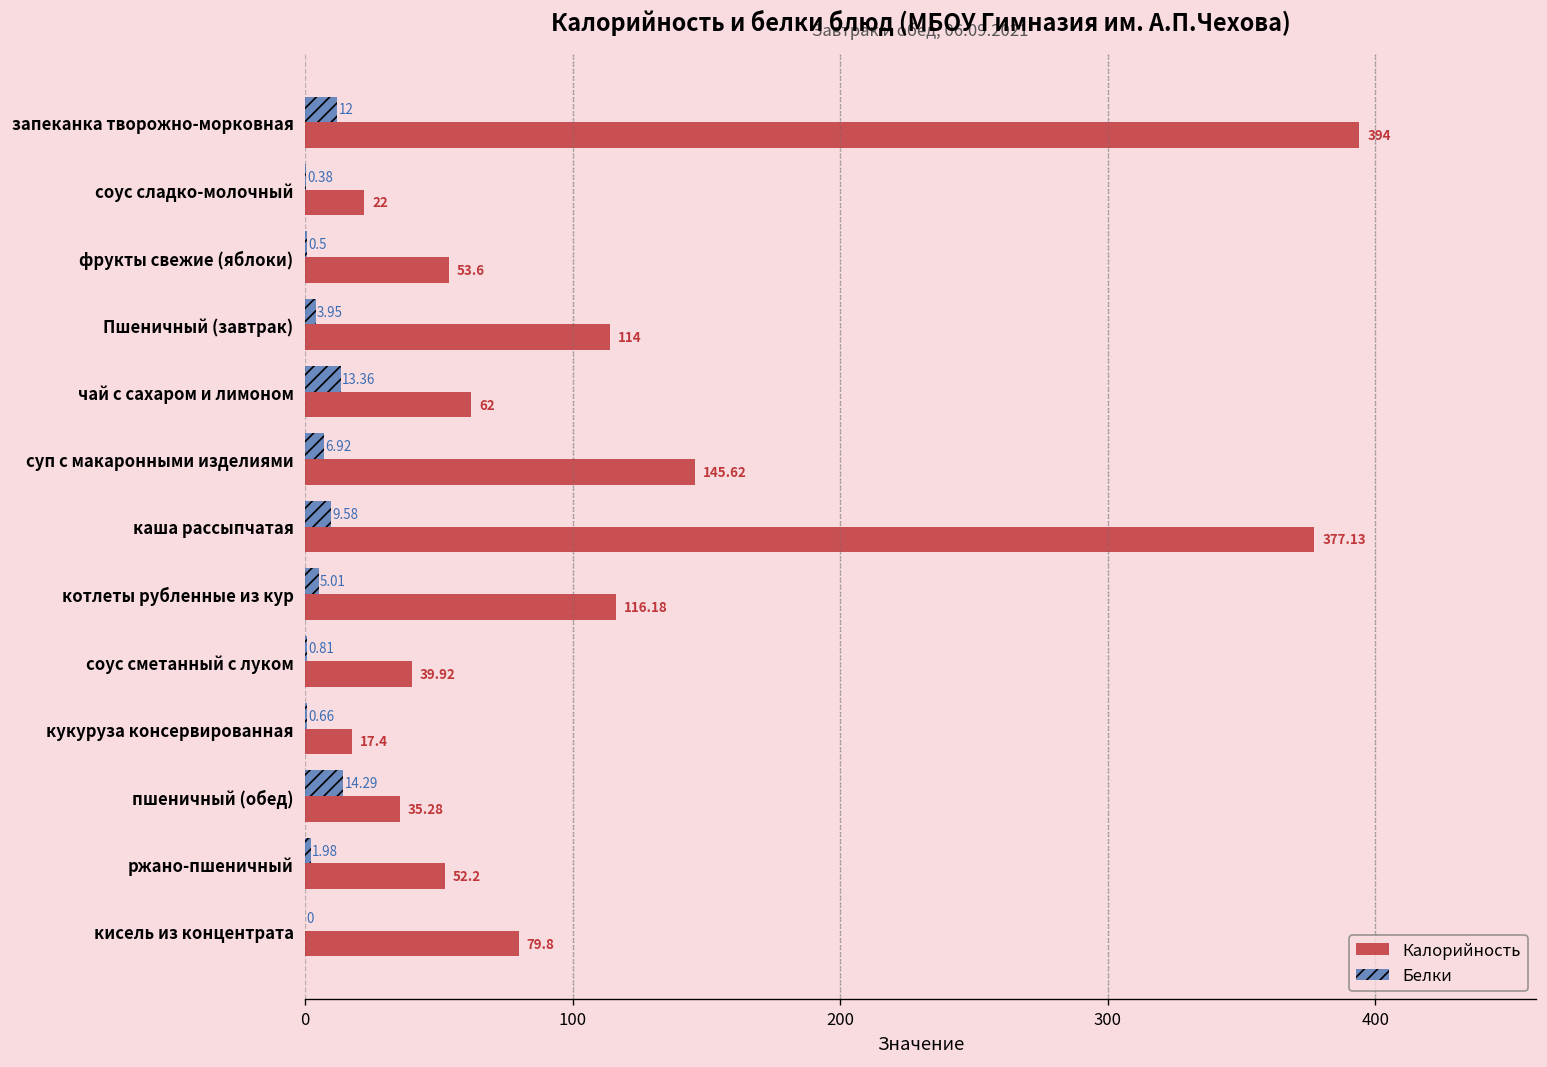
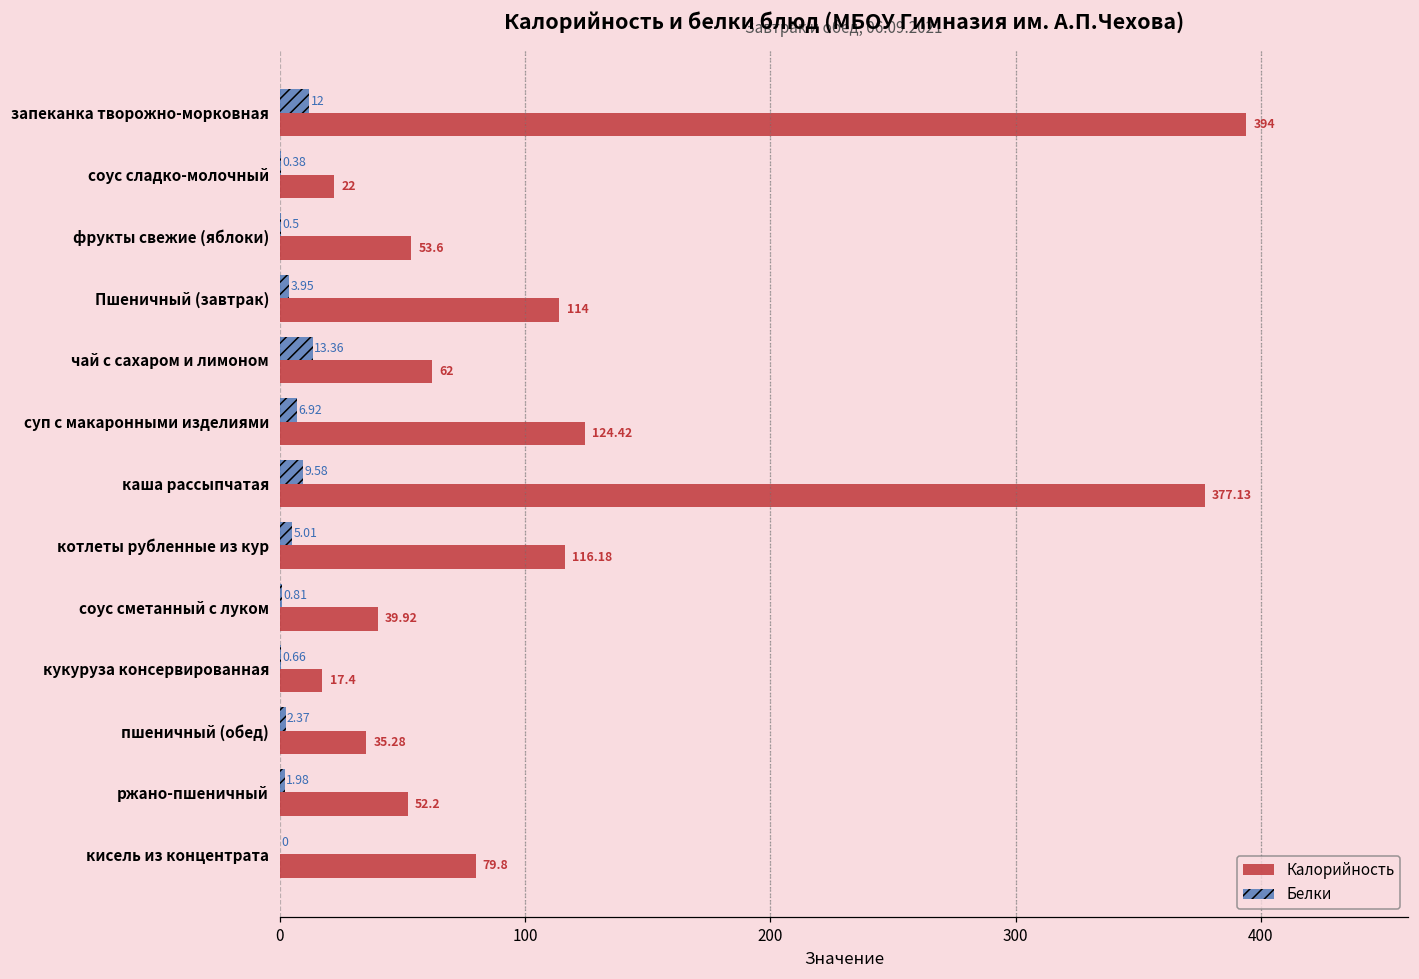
Калорийность, суп с макаронными изделиями: 145.62 -> 124.42
Белки, пшеничный (обед): 14.29 -> 2.37
